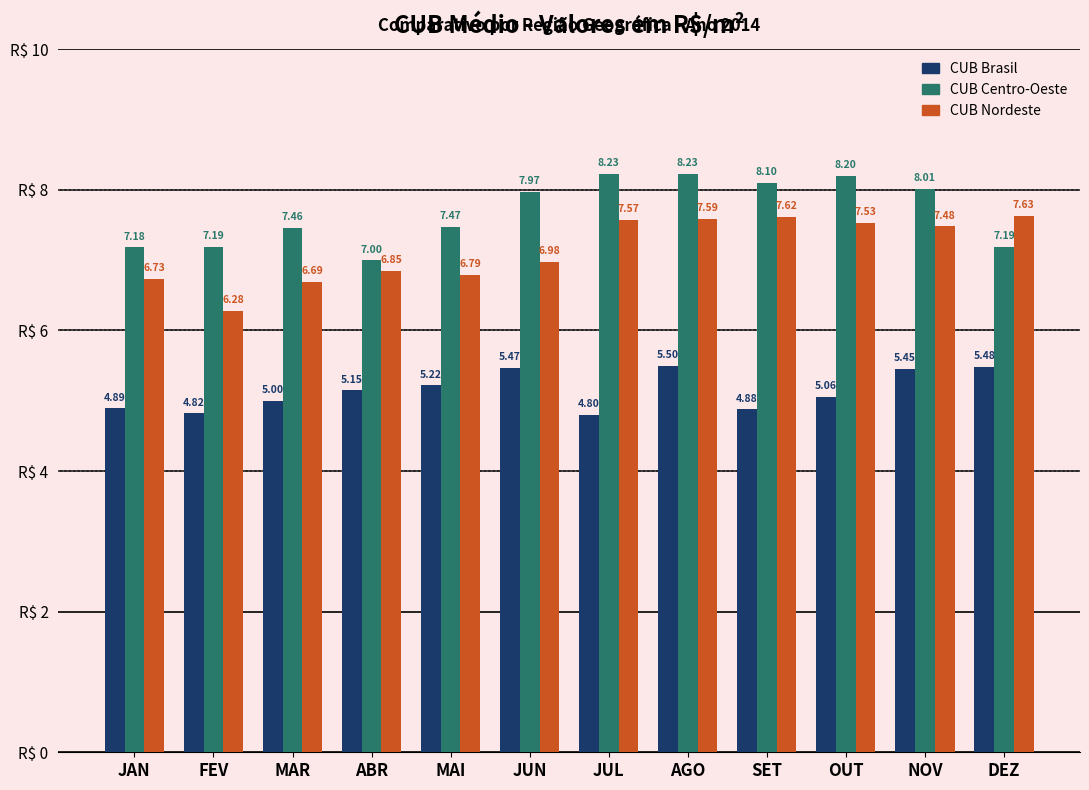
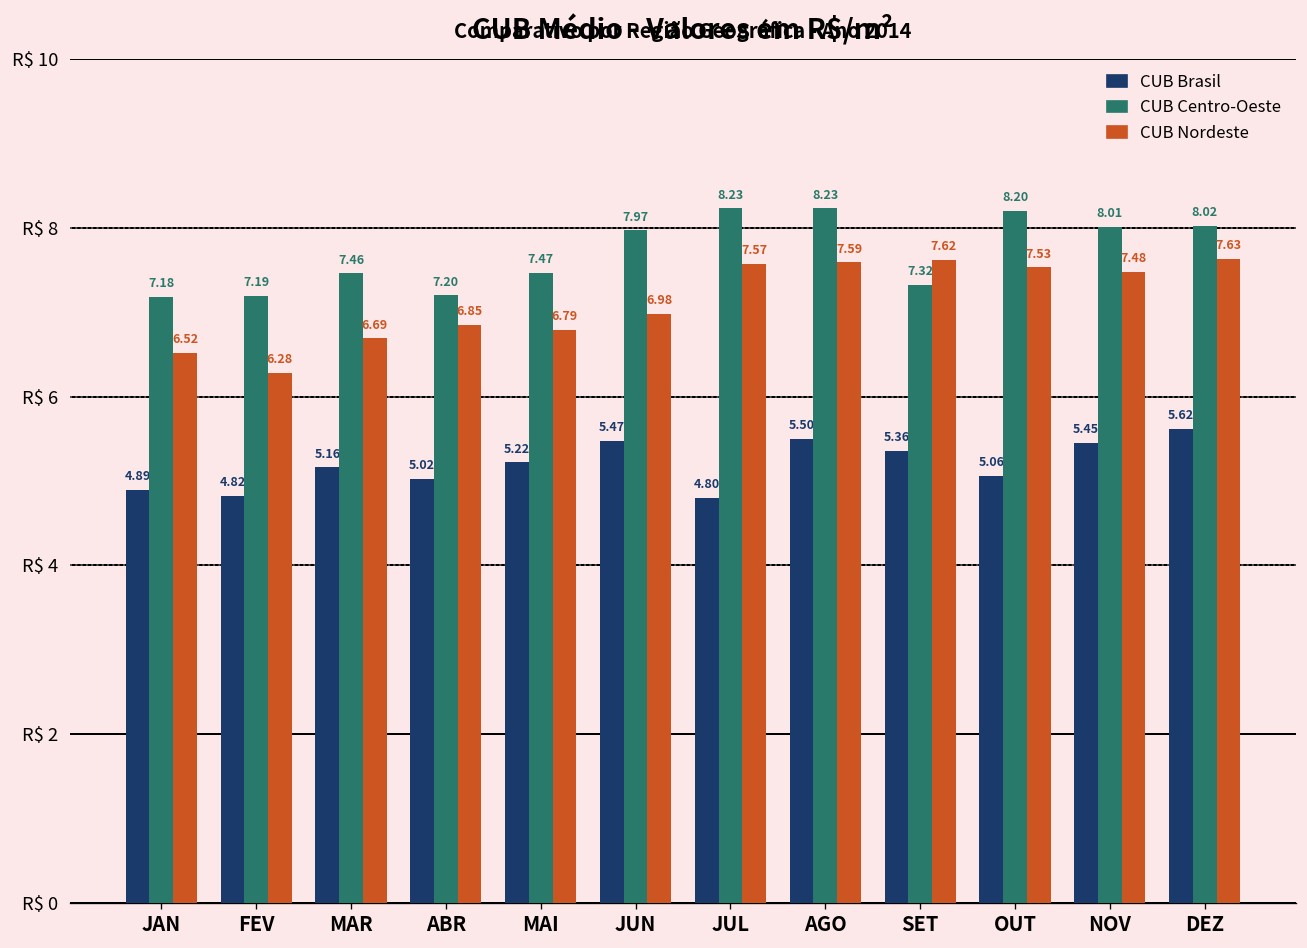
CUB Nordeste, JAN: 6.73 -> 6.52
CUB Brasil, MAR: 5.00 -> 5.16
CUB Brasil, ABR: 5.15 -> 5.02
CUB Centro-Oeste, ABR: 7.00 -> 7.20
CUB Brasil, SET: 4.88 -> 5.36
CUB Centro-Oeste, SET: 8.10 -> 7.32
CUB Brasil, DEZ: 5.48 -> 5.62
CUB Centro-Oeste, DEZ: 7.19 -> 8.02
